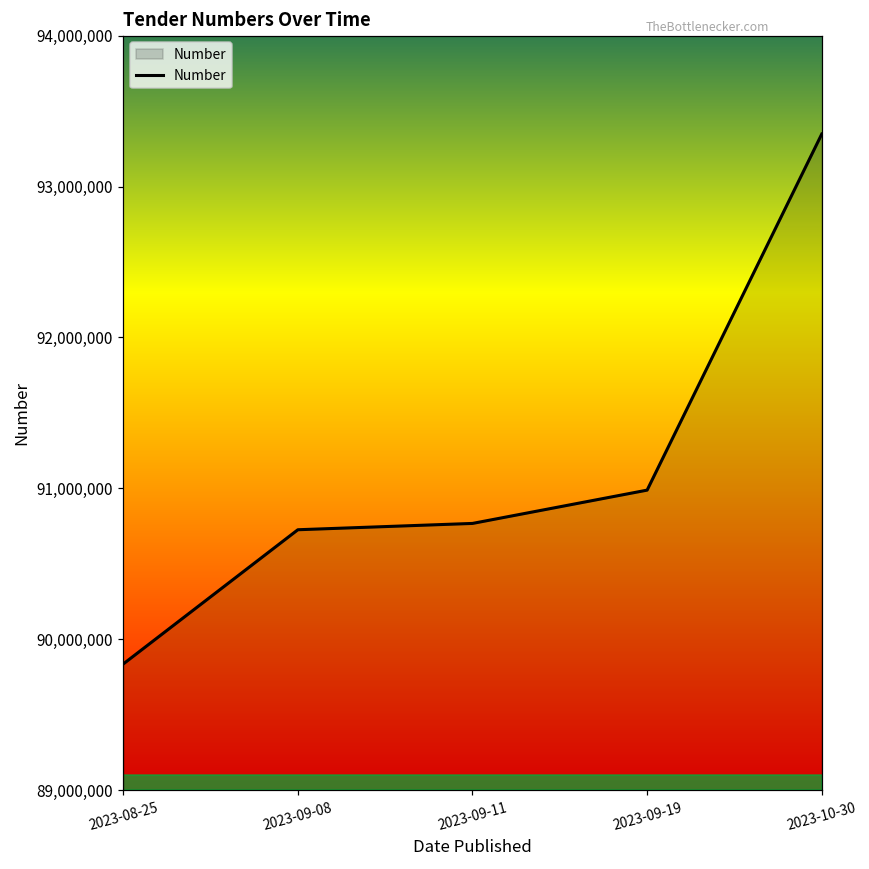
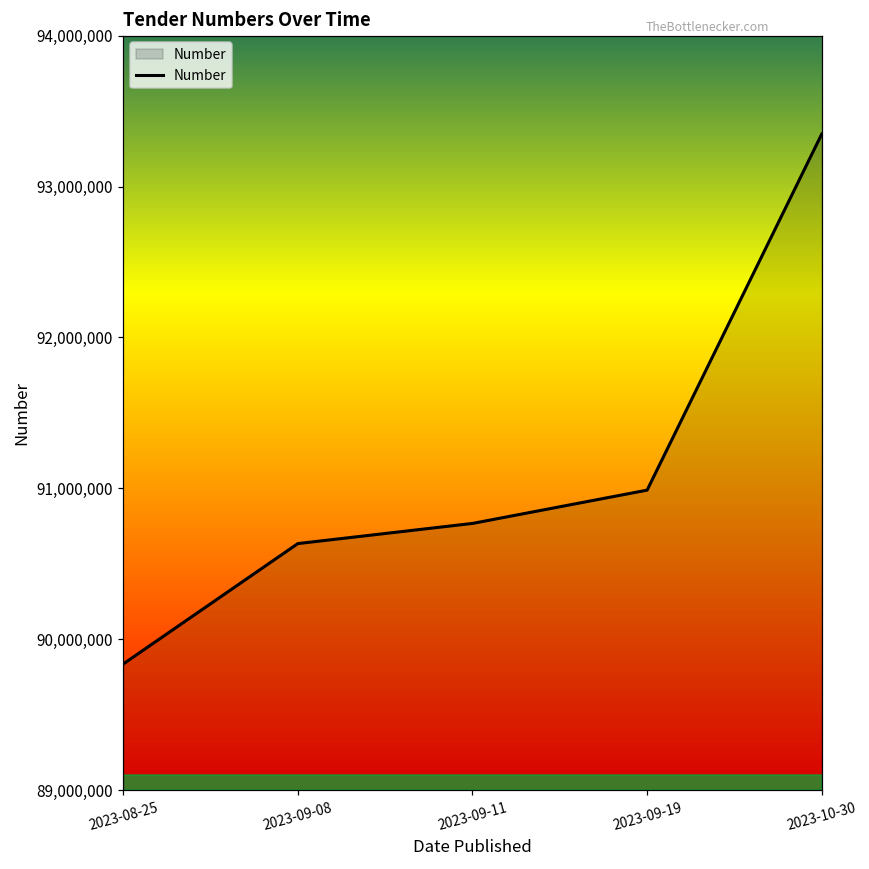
2023-09-08: 90,730,000 -> 90,630,000
